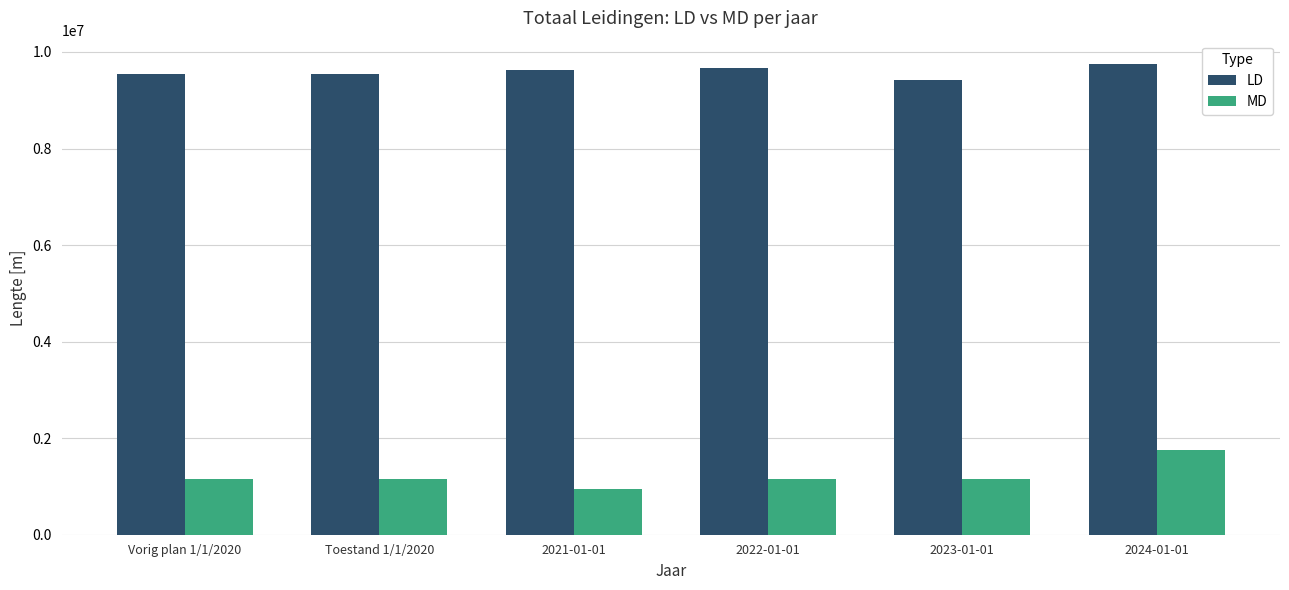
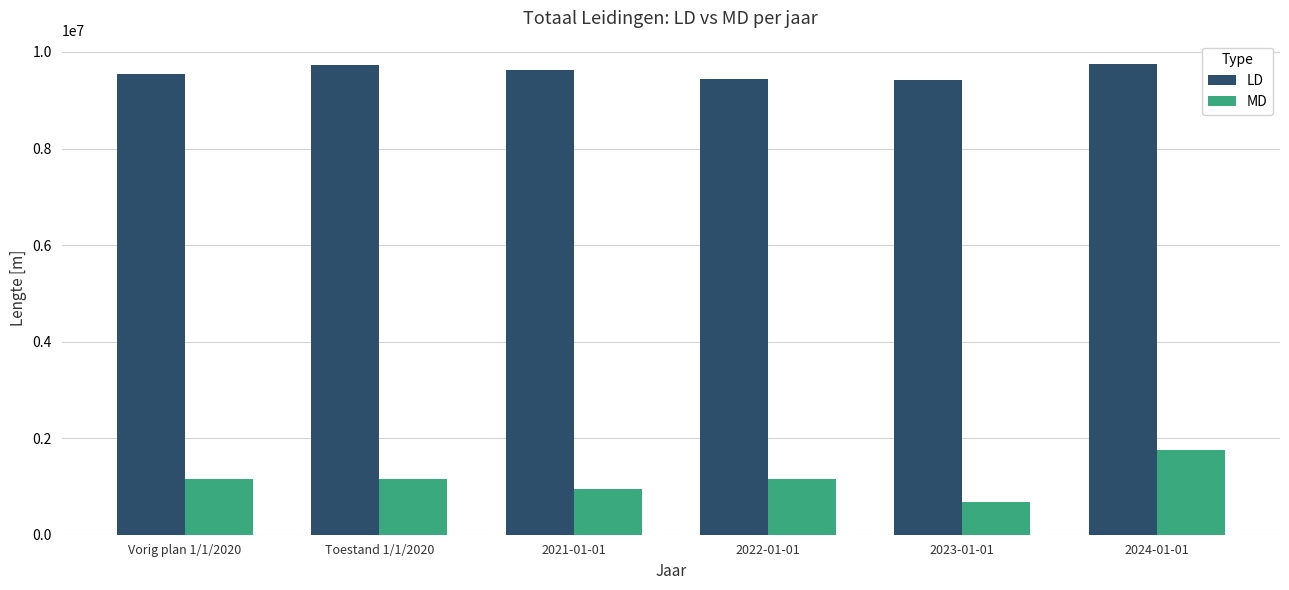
LD, Toestand 1/1/2020: 9600000 -> 9700000
LD, 2022-01-01: 9700000 -> 9400000
MD, 2023-01-01: 1200000 -> 700000
